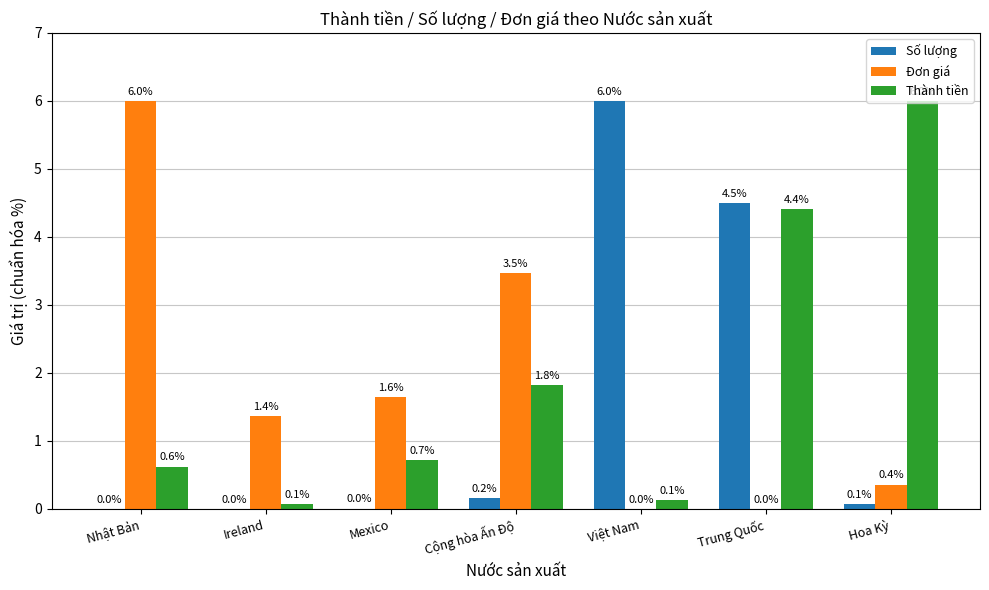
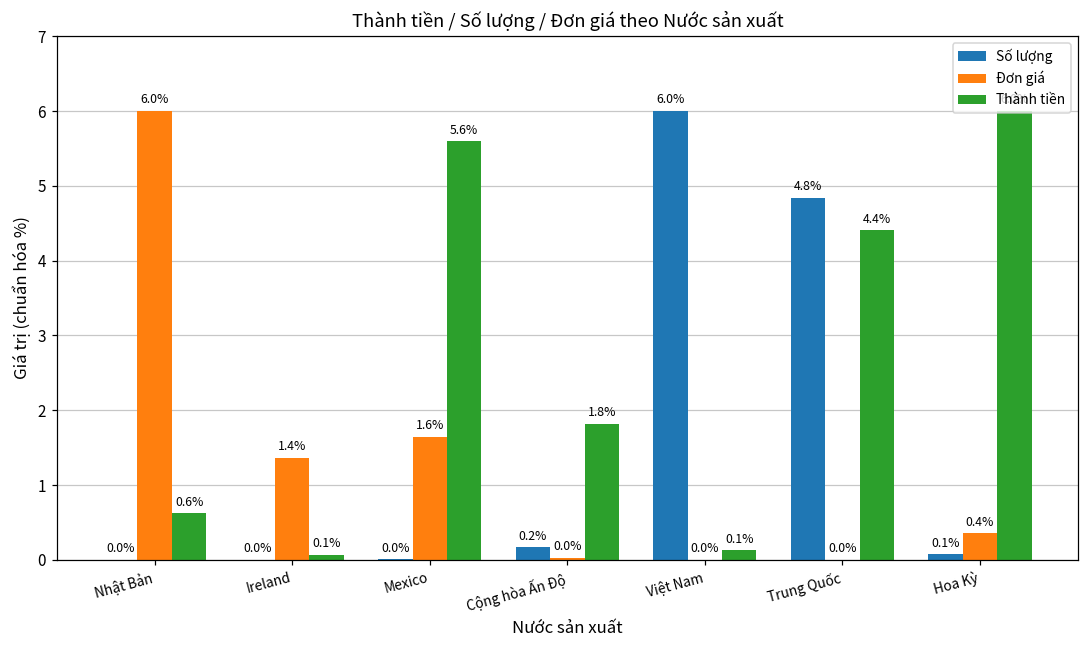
Thành tiền, Mexico: 0.7% -> 5.6%
Đơn giá, Cộng hòa Ấn Độ: 3.5% -> 0.0%
Số lượng, Trung Quốc: 4.5% -> 4.8%
